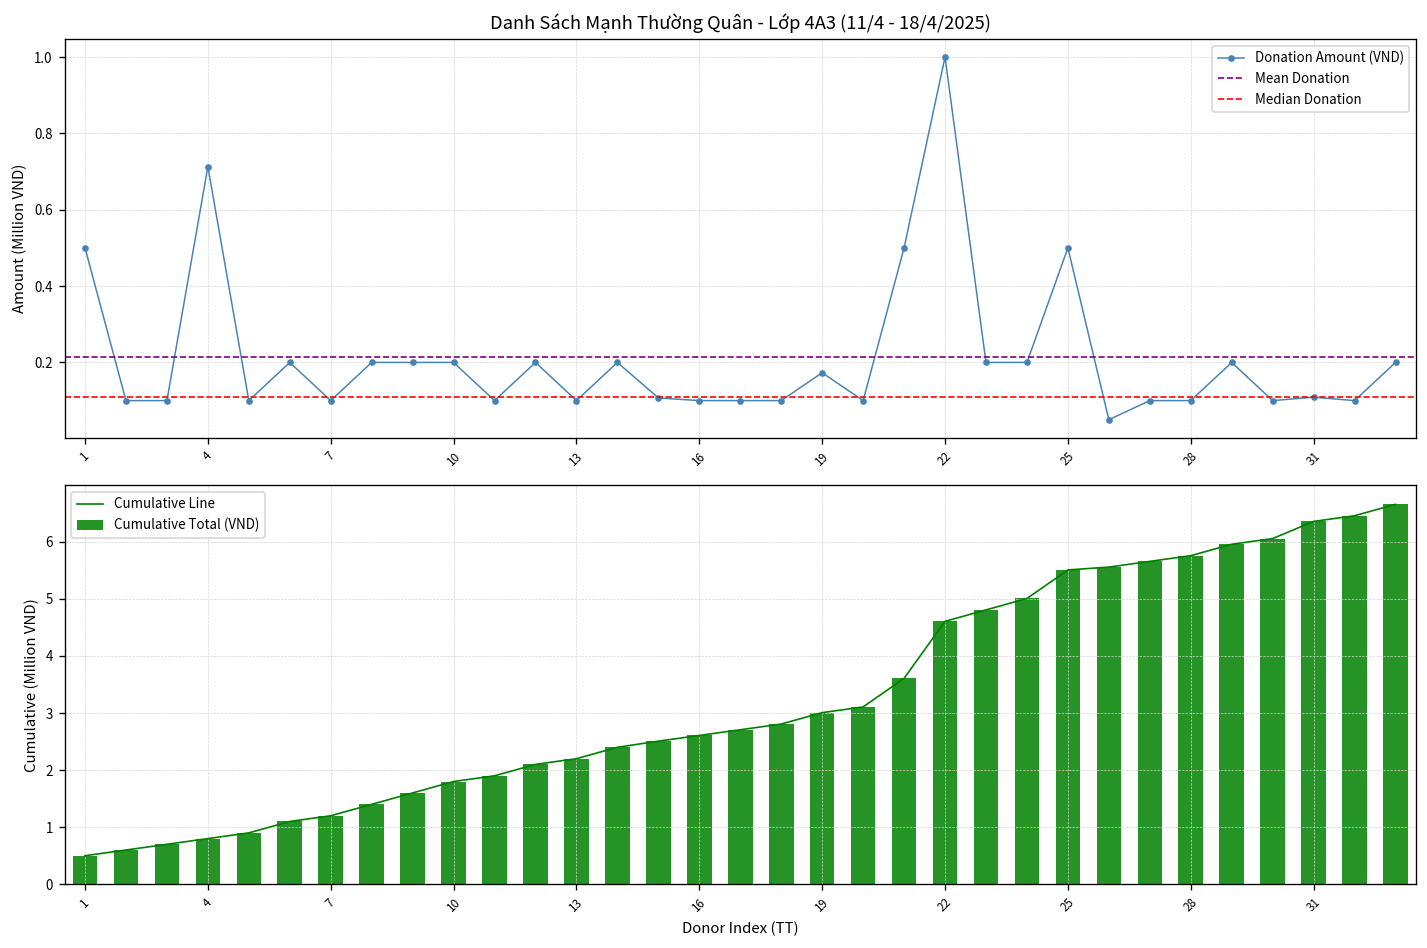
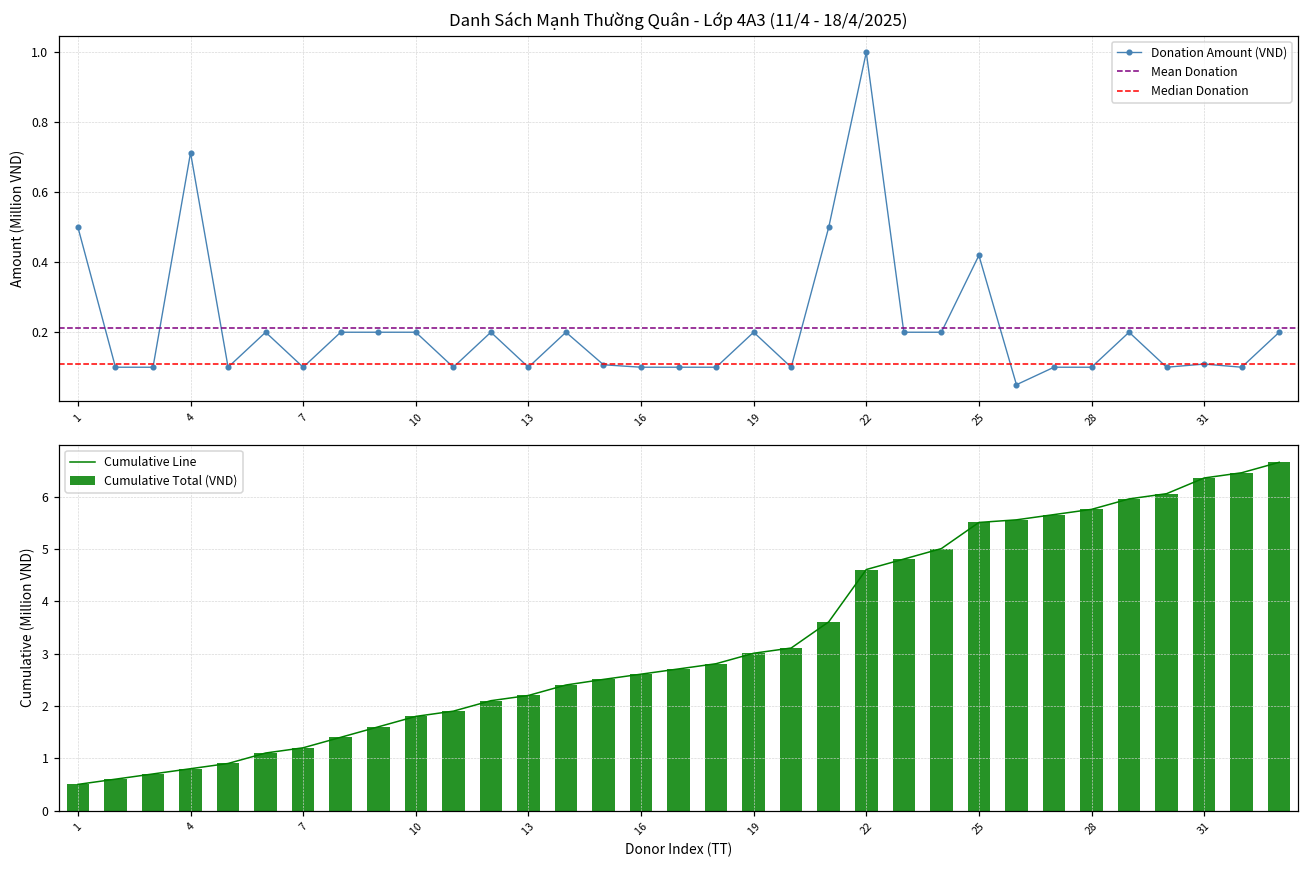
Danh Sách Mạnh Thường Quân - Lớp 4A3 (11/4 - 18/4/2025), 19: 0.17 -> 0.20
Danh Sách Mạnh Thường Quân - Lớp 4A3 (11/4 - 18/4/2025), 25: 0.50 -> 0.42
